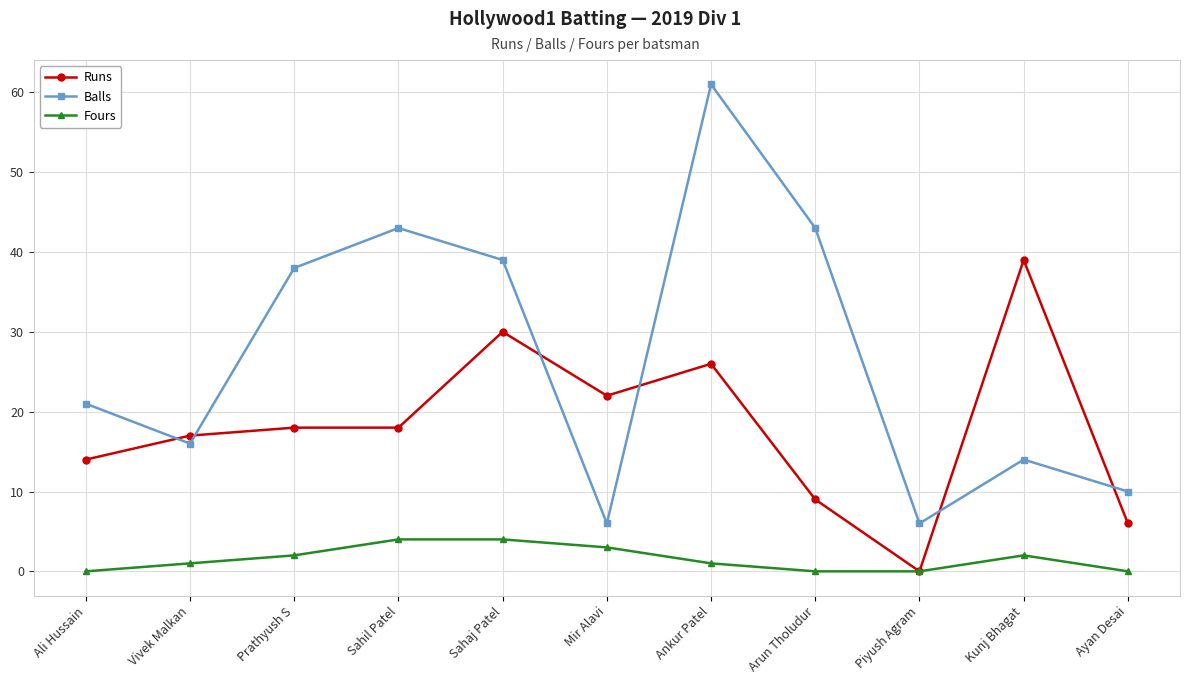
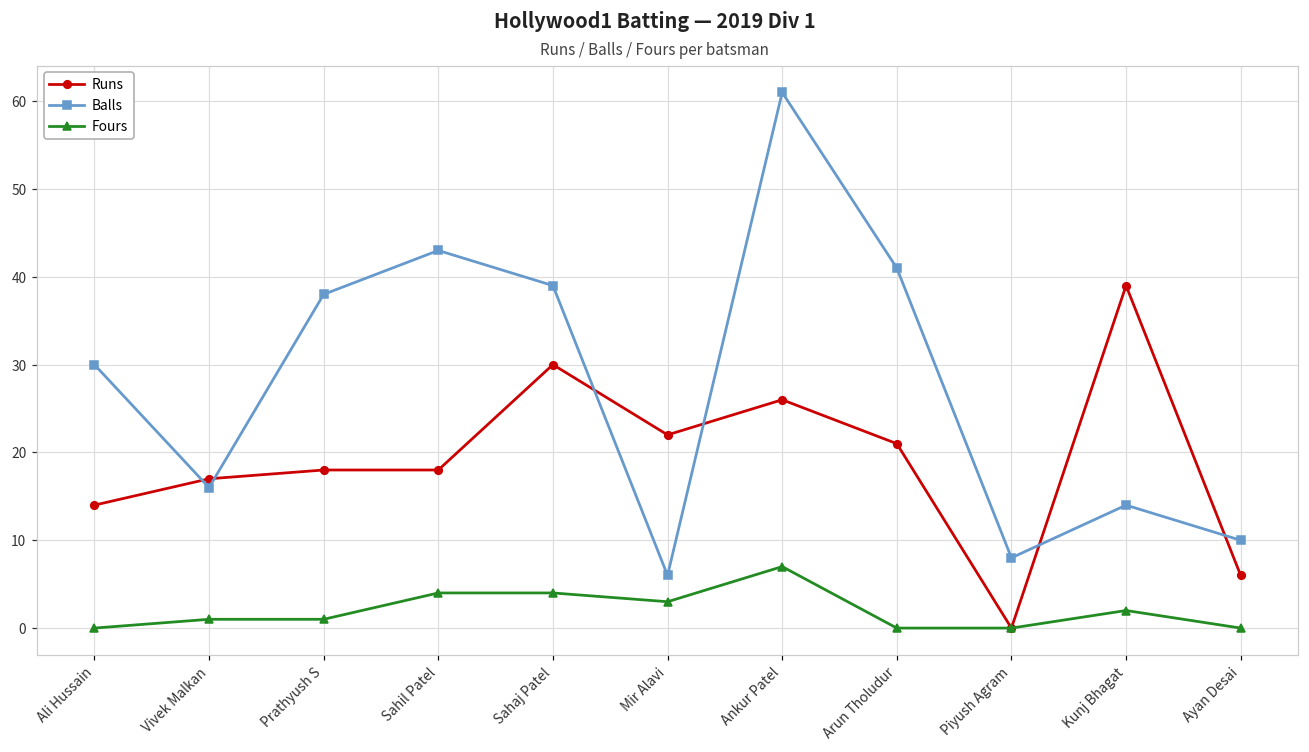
Balls, Ali Hussain: 21 -> 30
Fours, Prathyush S: 2 -> 1
Fours, Ankur Patel: 1 -> 7
Runs, Arun Tholudur: 9 -> 21
Balls, Arun Tholudur: 43 -> 41
Balls, Piyush Agram: 6 -> 8
